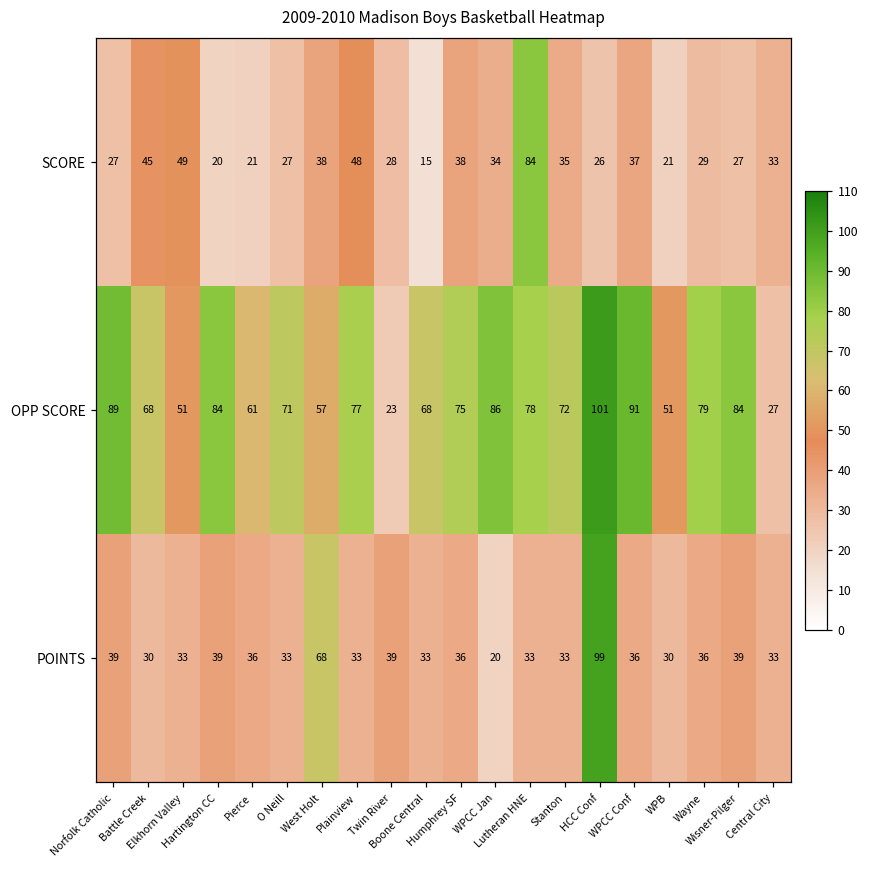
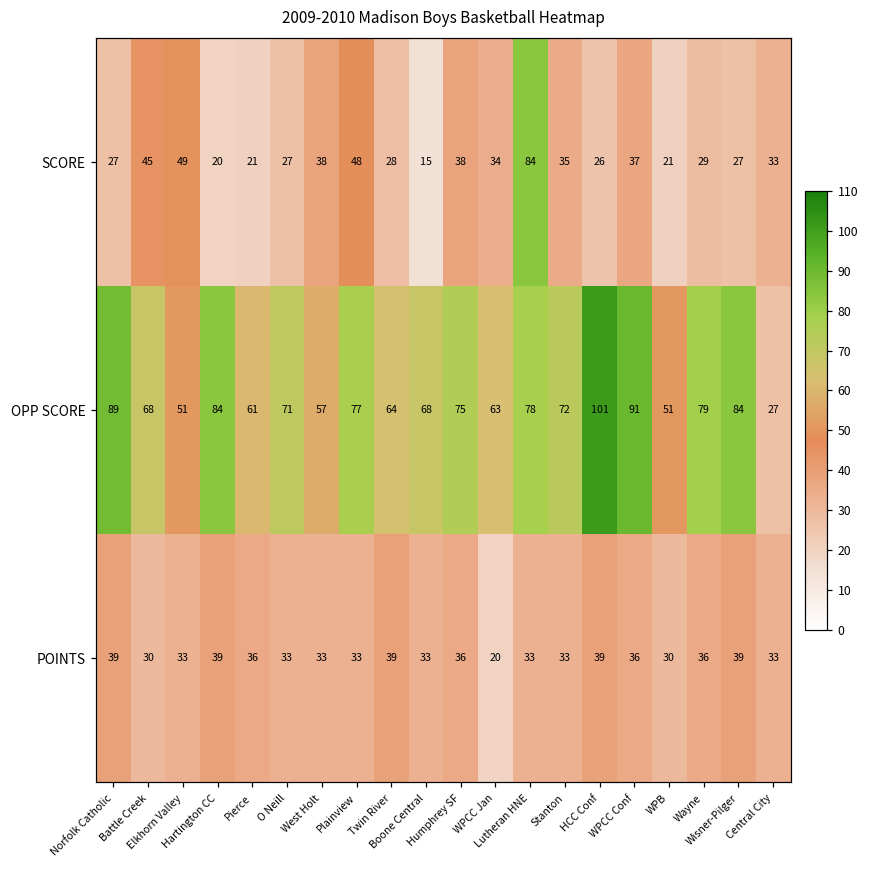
OPP SCORE, Twin River: 23 -> 64
OPP SCORE, WPCC Jan: 86 -> 63
POINTS, West Holt: 68 -> 33
POINTS, HCC Conf: 99 -> 39
